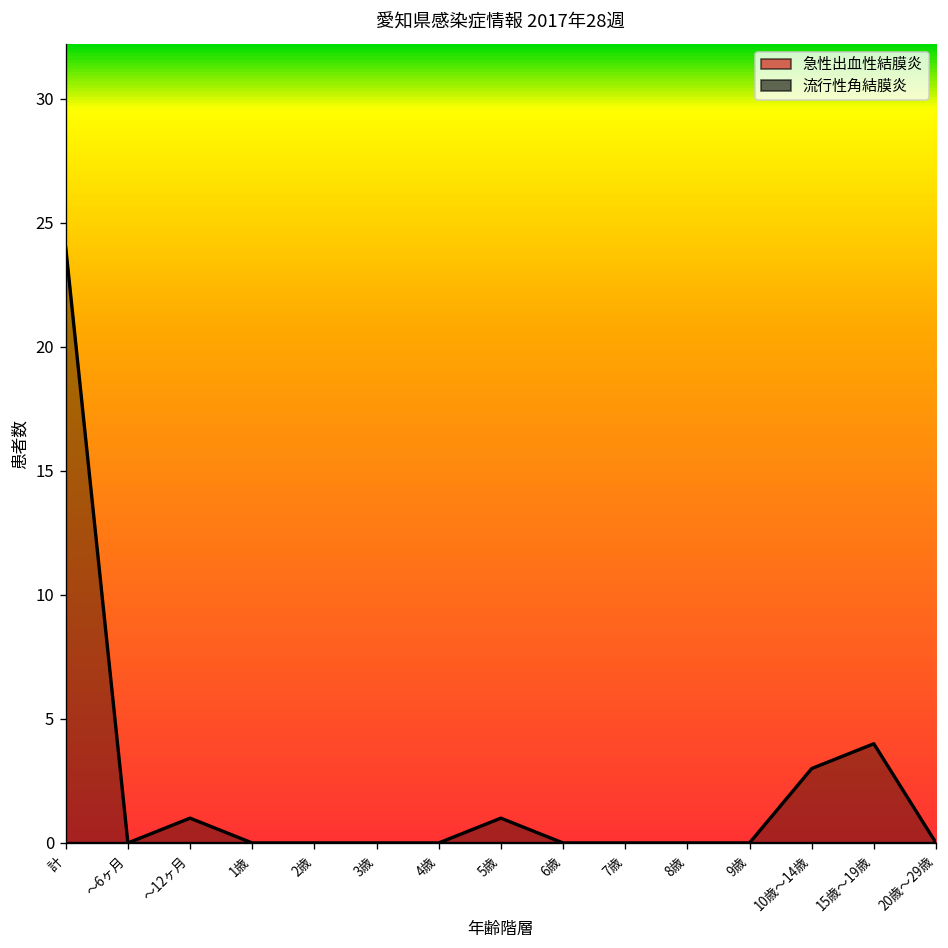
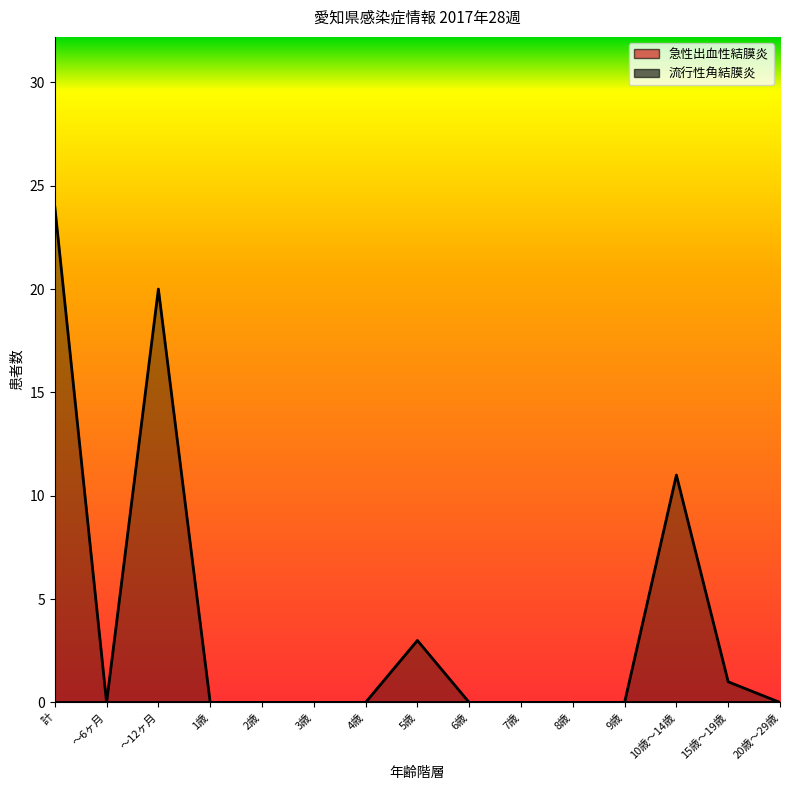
流行性角結膜炎, ～12ヶ月: 1 -> 20
流行性角結膜炎, 5歳: 1 -> 3
流行性角結膜炎, 10歳～14歳: 3 -> 11
流行性角結膜炎, 15歳～19歳: 4 -> 1
